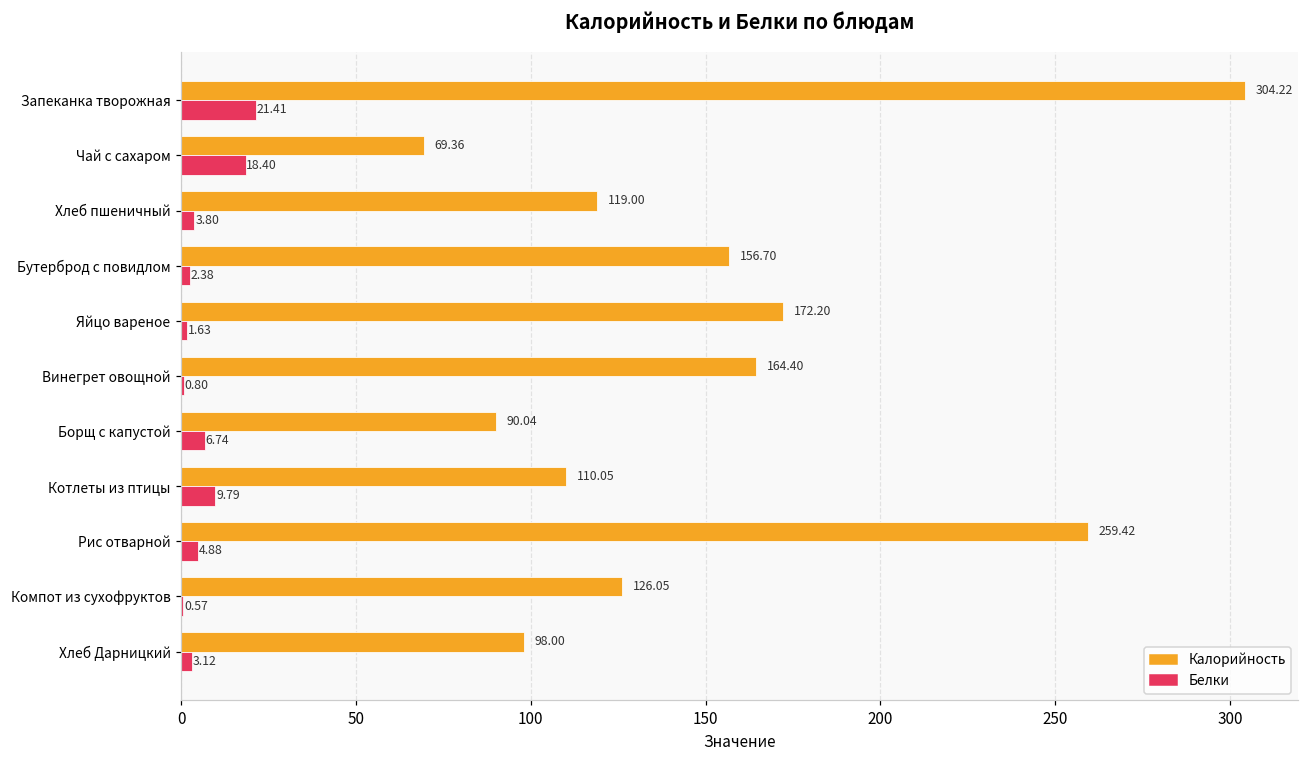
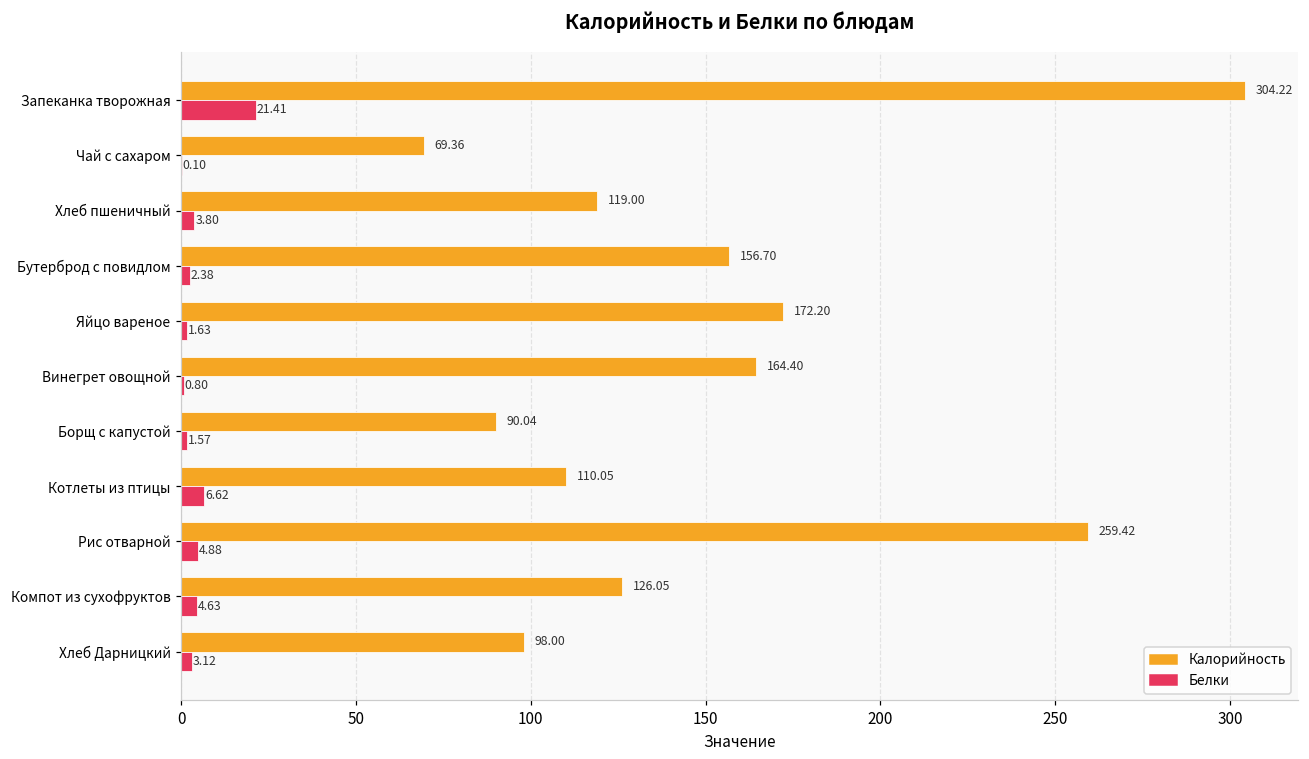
Белки, Чай с сахаром: 18.40 -> 0.10
Белки, Борщ с капустой: 6.74 -> 1.57
Белки, Котлеты из птицы: 9.79 -> 6.62
Белки, Компот из сухофруктов: 0.57 -> 4.63
